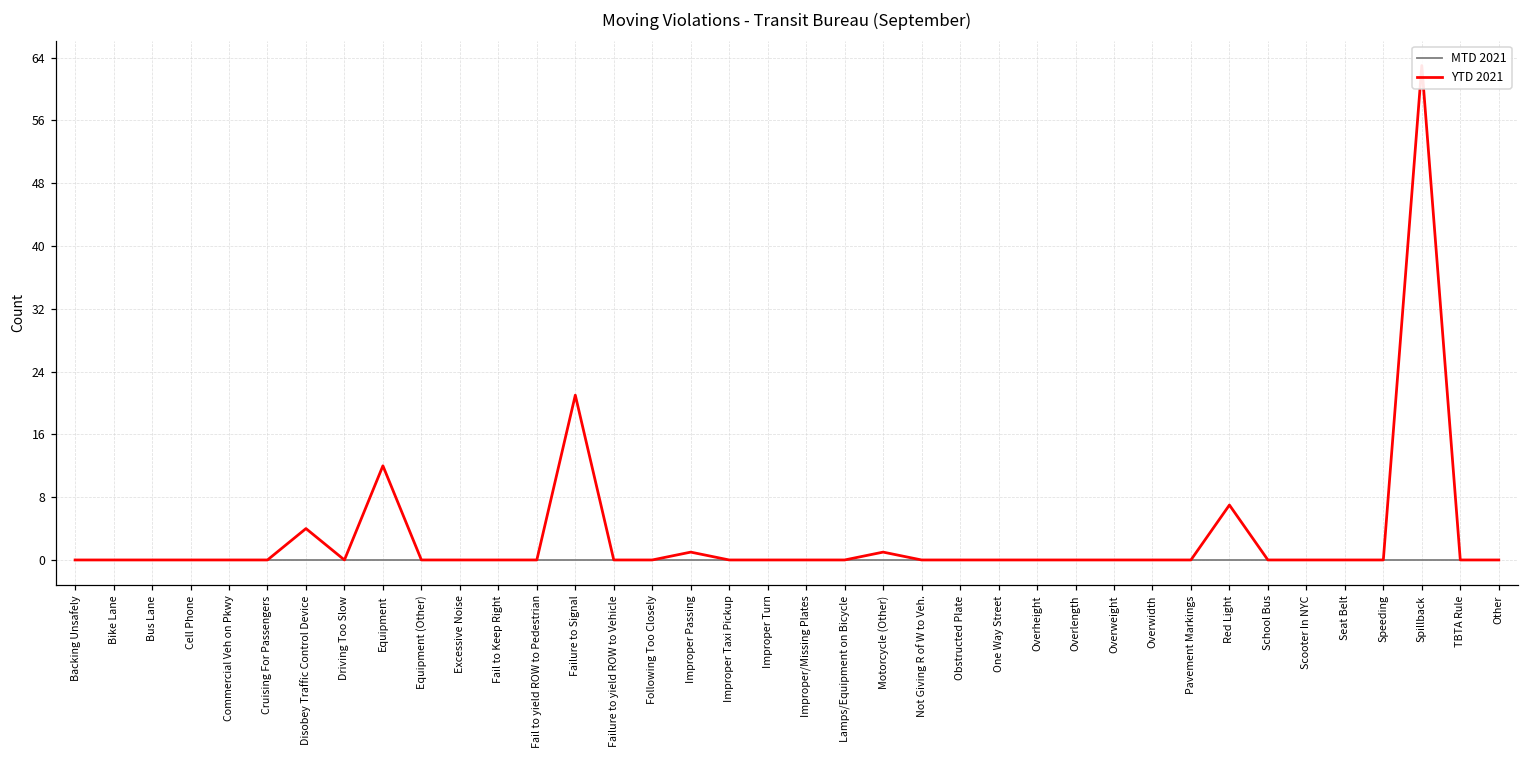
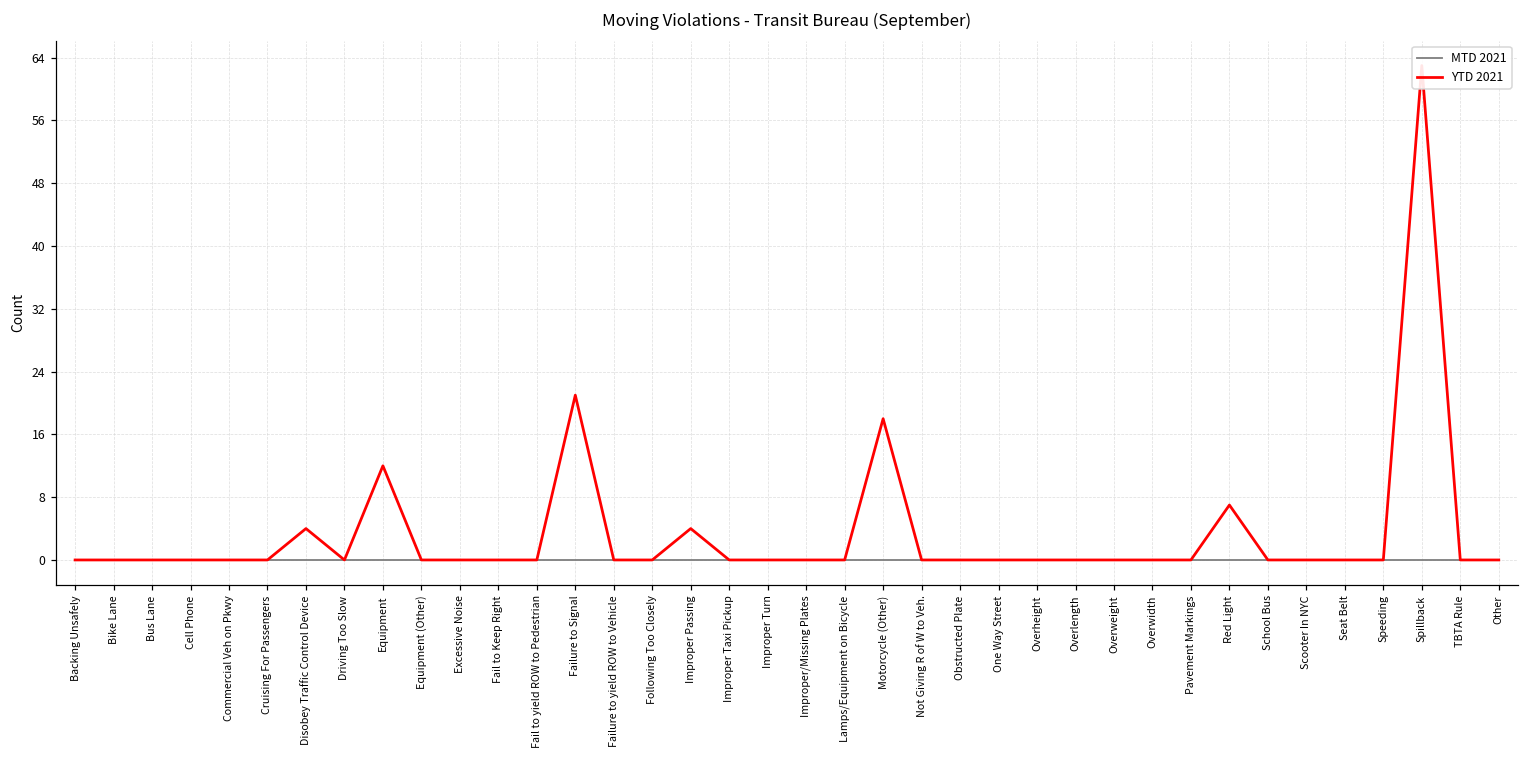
YTD 2021, Improper Passing: 1 -> 4
YTD 2021, Motorcycle (Other): 1 -> 18
